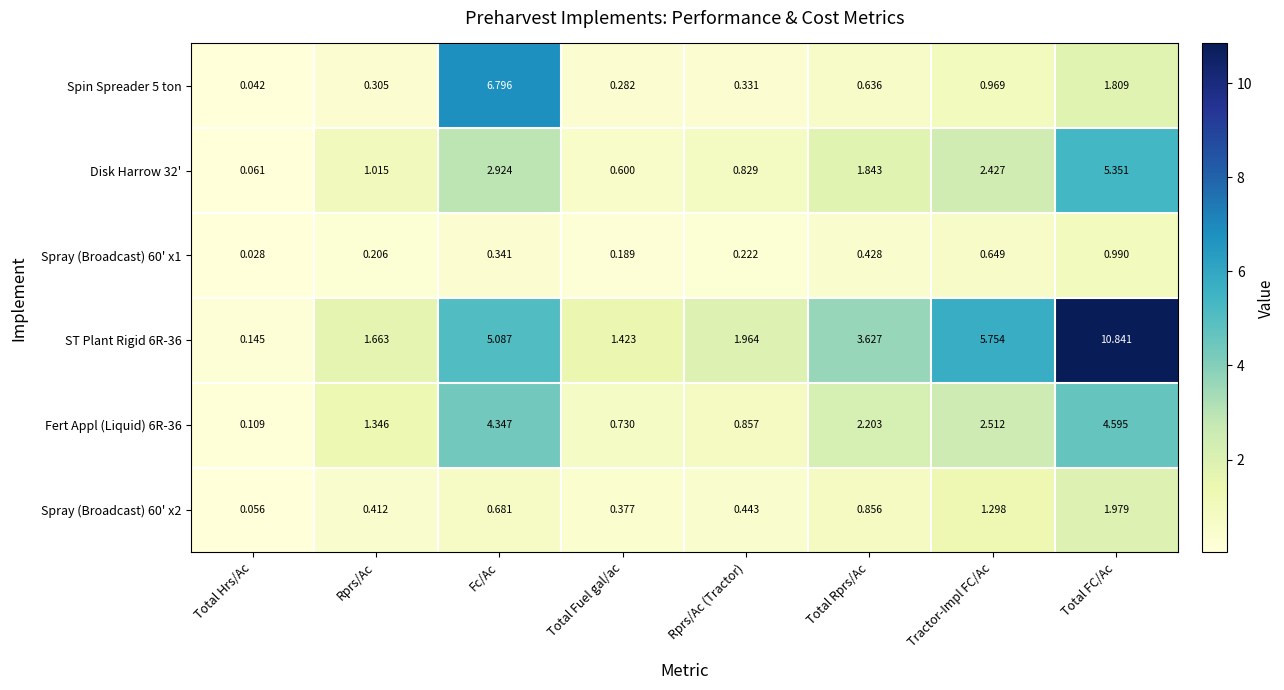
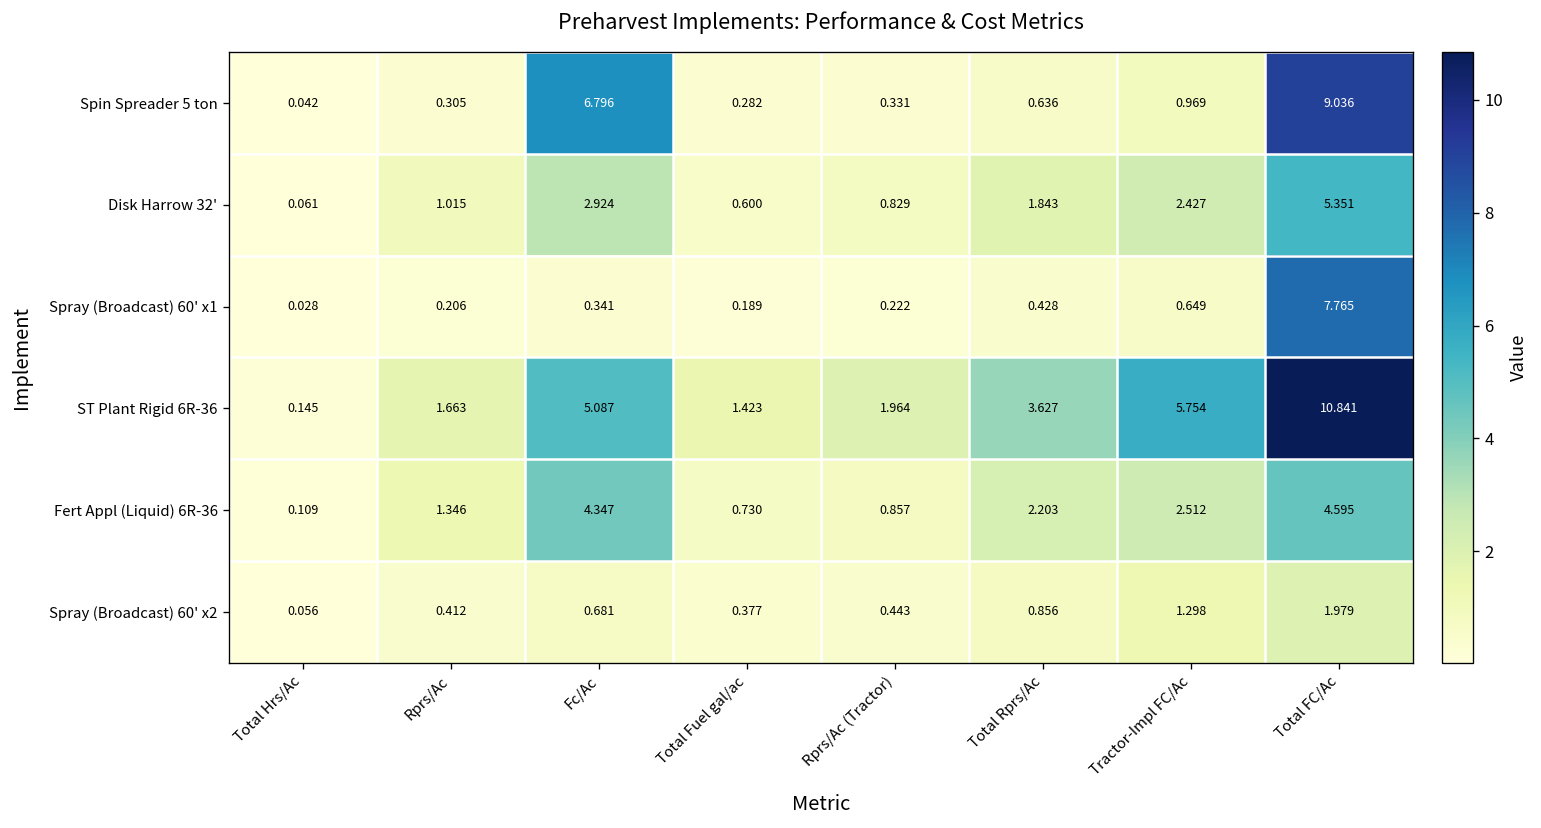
Spin Spreader 5 ton, Total FC/Ac: 1.809 -> 9.036
Spray (Broadcast) 60' x1, Total FC/Ac: 0.990 -> 7.765
